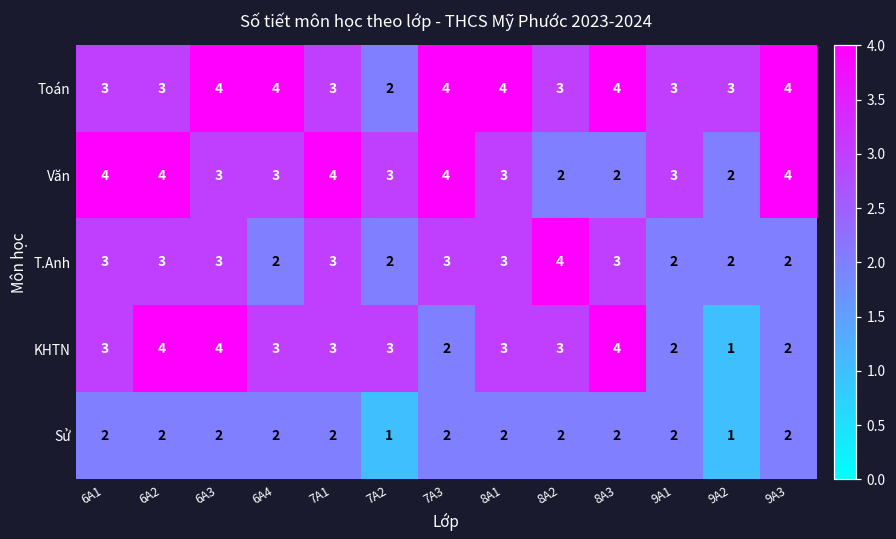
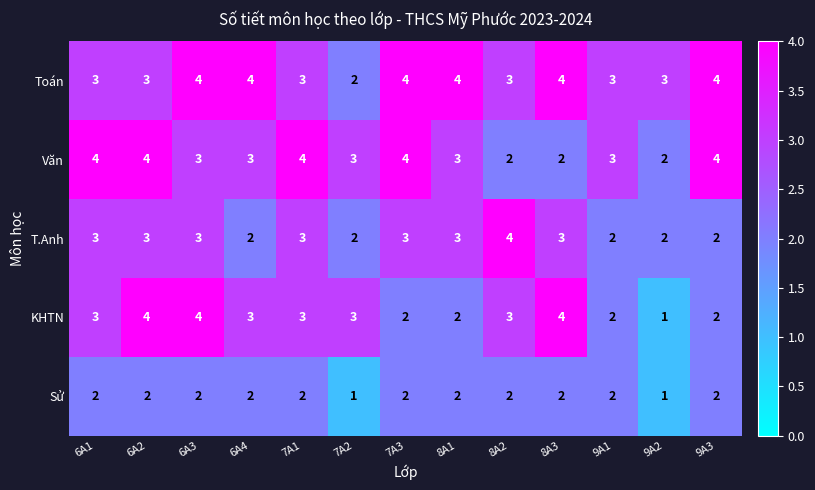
KHTN, 8A1: 3 -> 2
